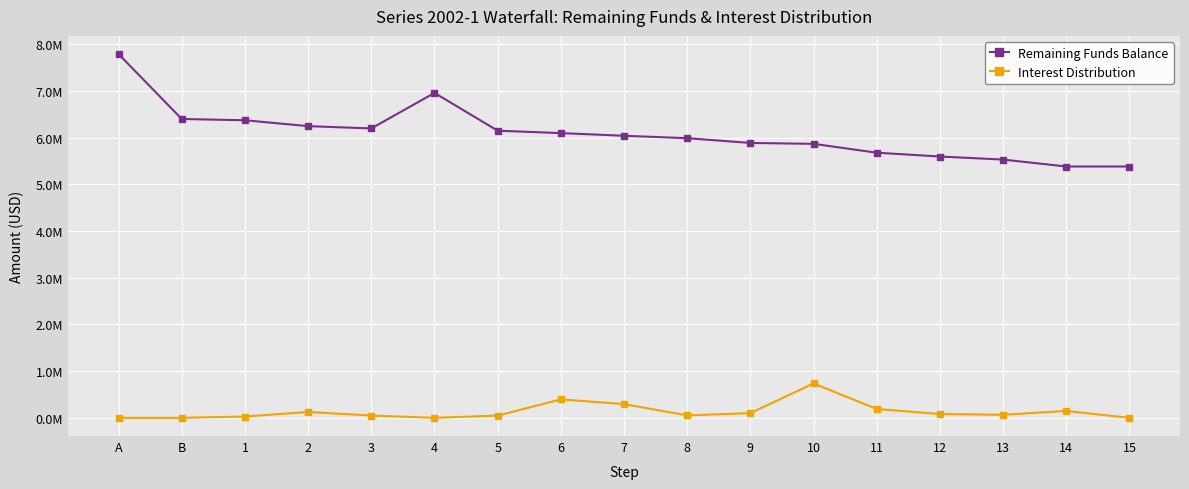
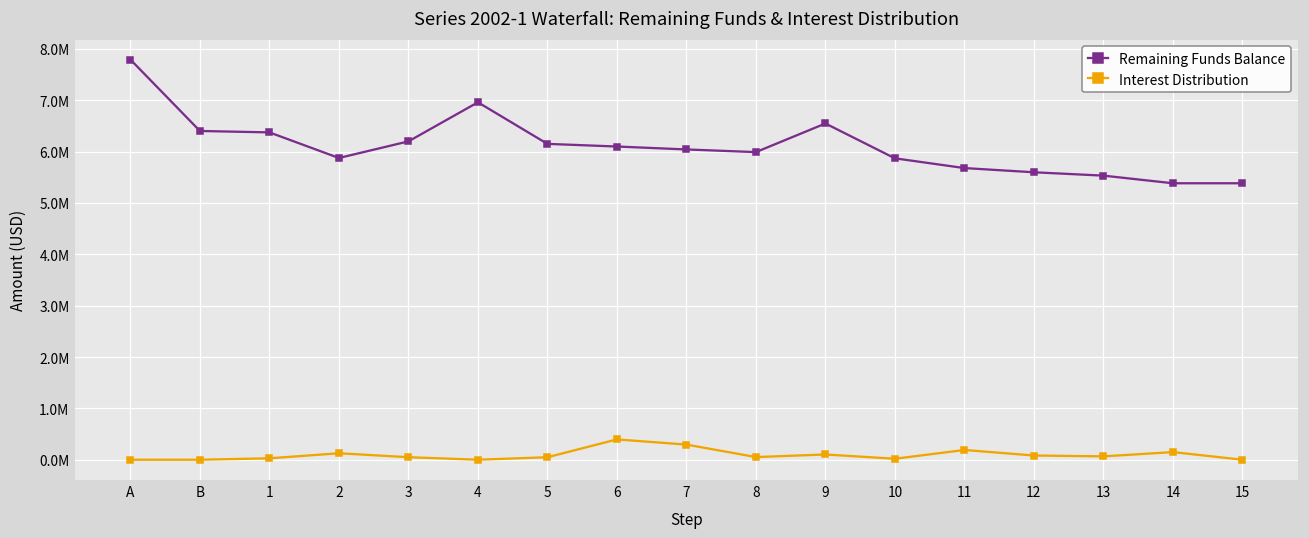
Remaining Funds Balance, 2: 6200000 -> 5900000
Remaining Funds Balance, 9: 5900000 -> 6500000
Interest Distribution, 10: 700000 -> 0
